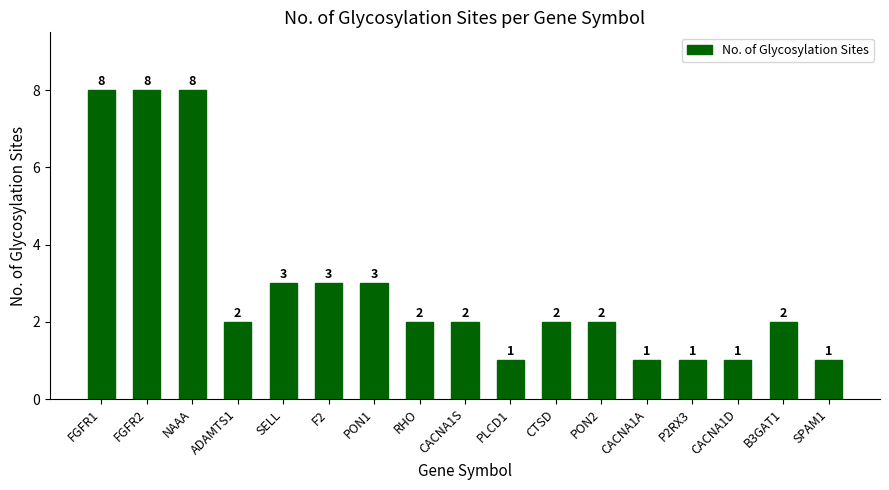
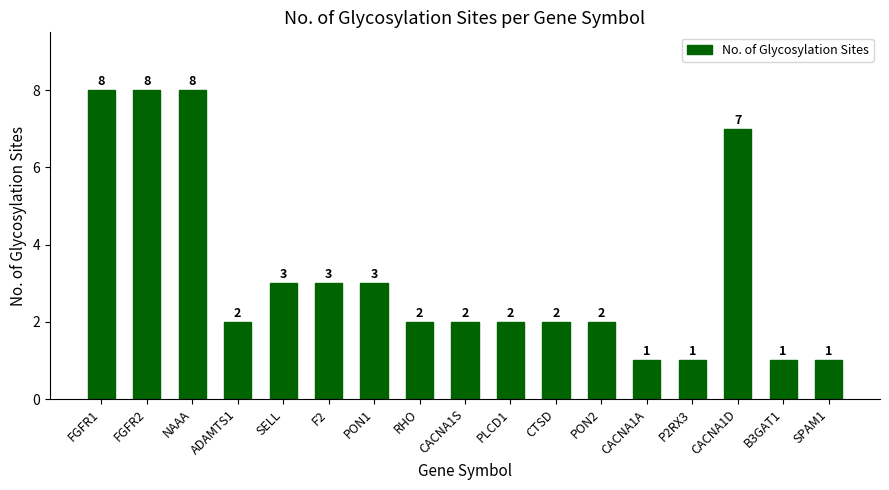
PLCD1: 1 -> 2
CACNA1D: 1 -> 7
B3GAT1: 2 -> 1
